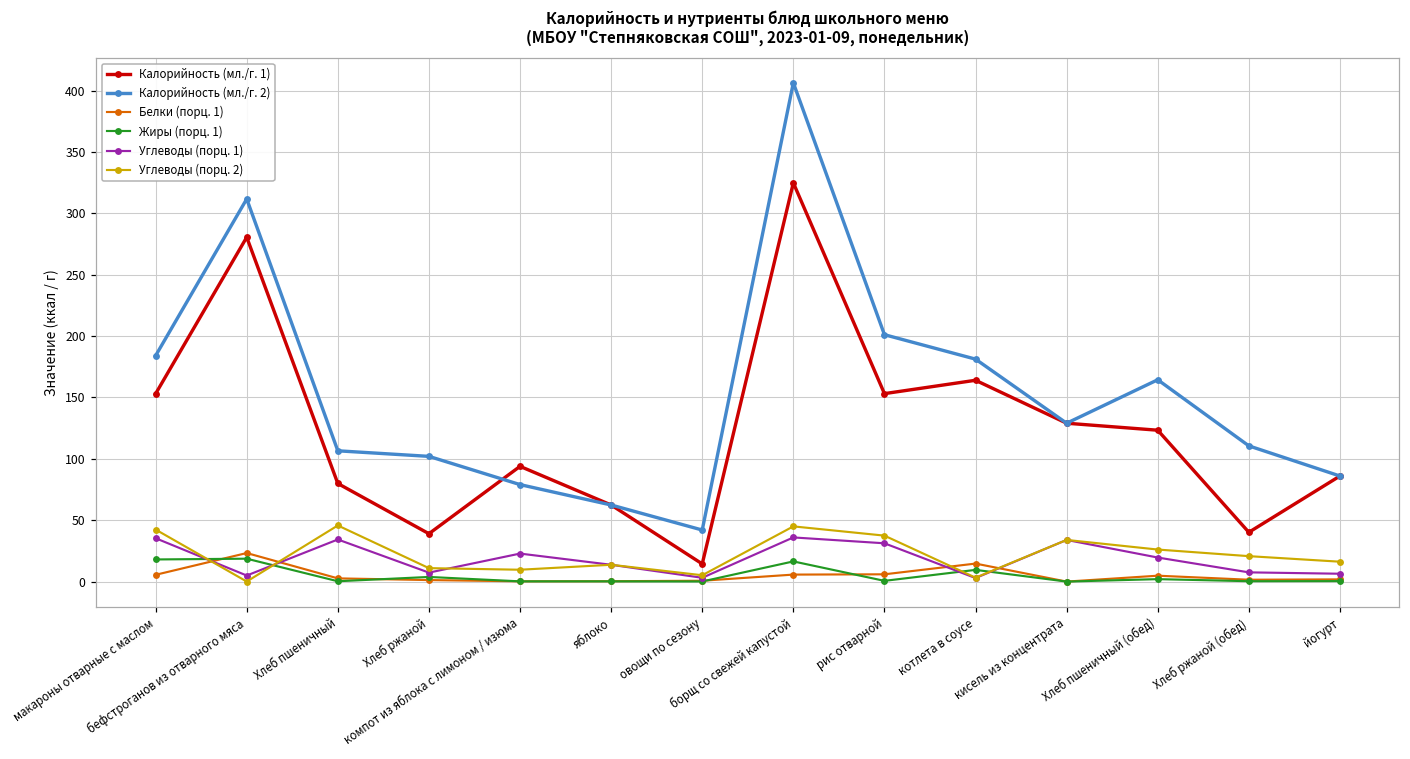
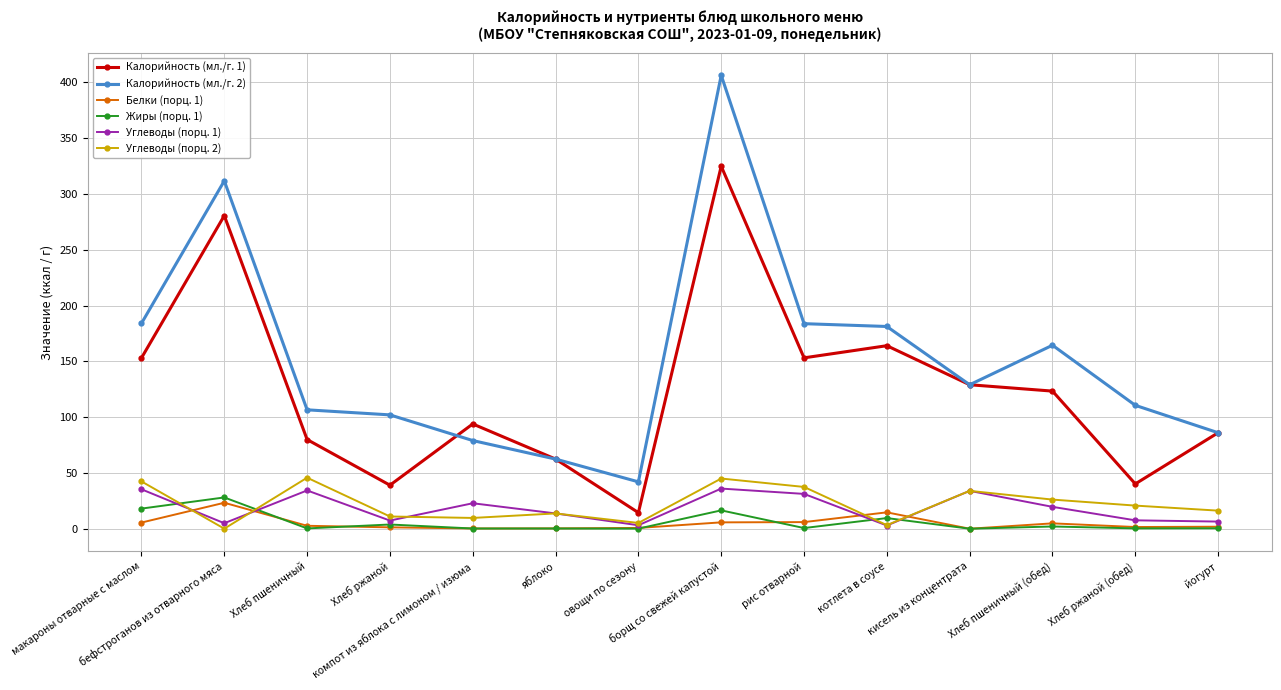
Жиры (порц. 1), бефстроганов из отварного мяса: 19 -> 28
Калорийность (мл./г. 2), рис отварной: 201 -> 184
